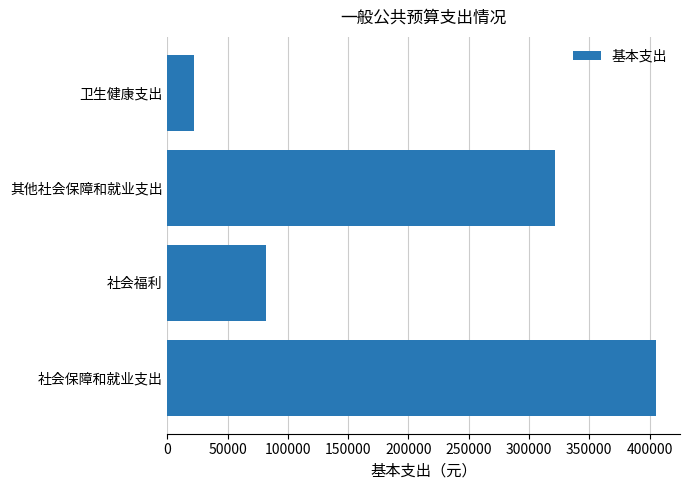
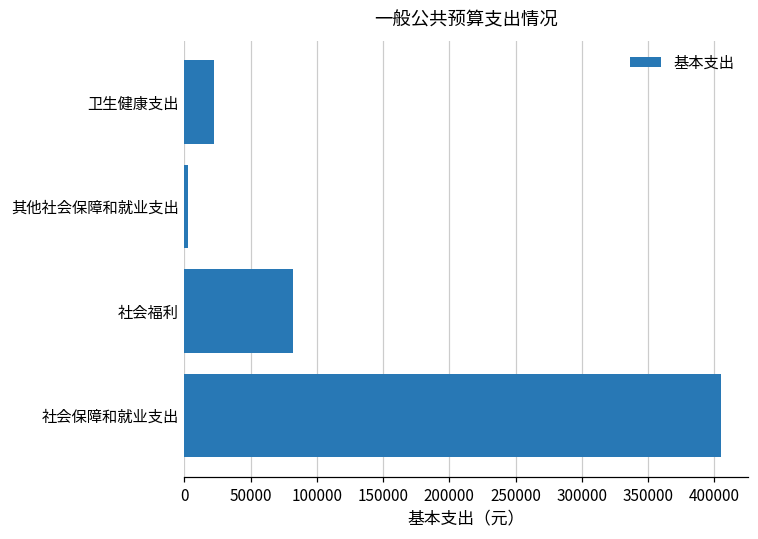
其他社会保障和就业支出: 322000 -> 3000
